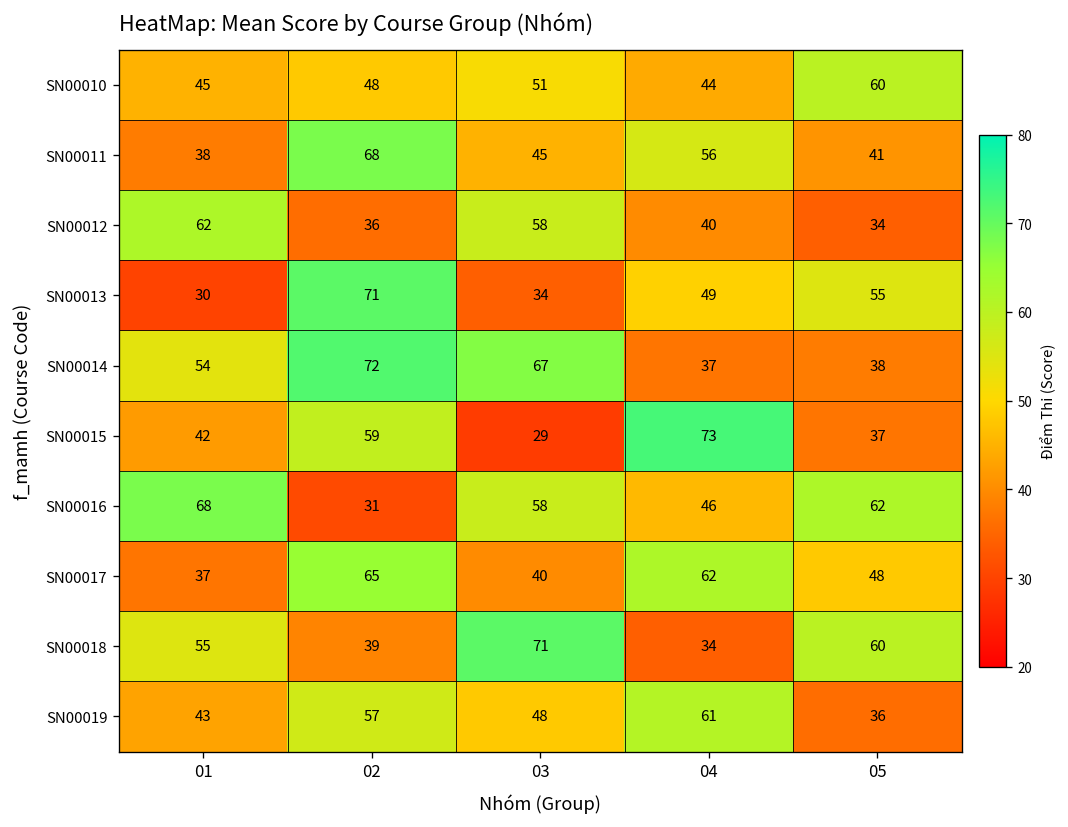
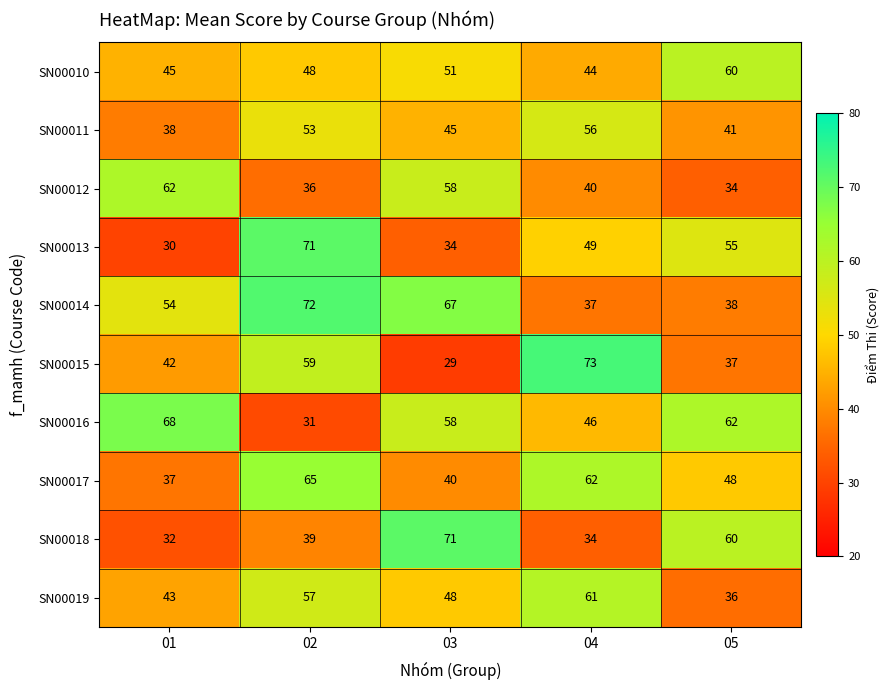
SN00011, 02: 68 -> 53
SN00018, 01: 55 -> 32
